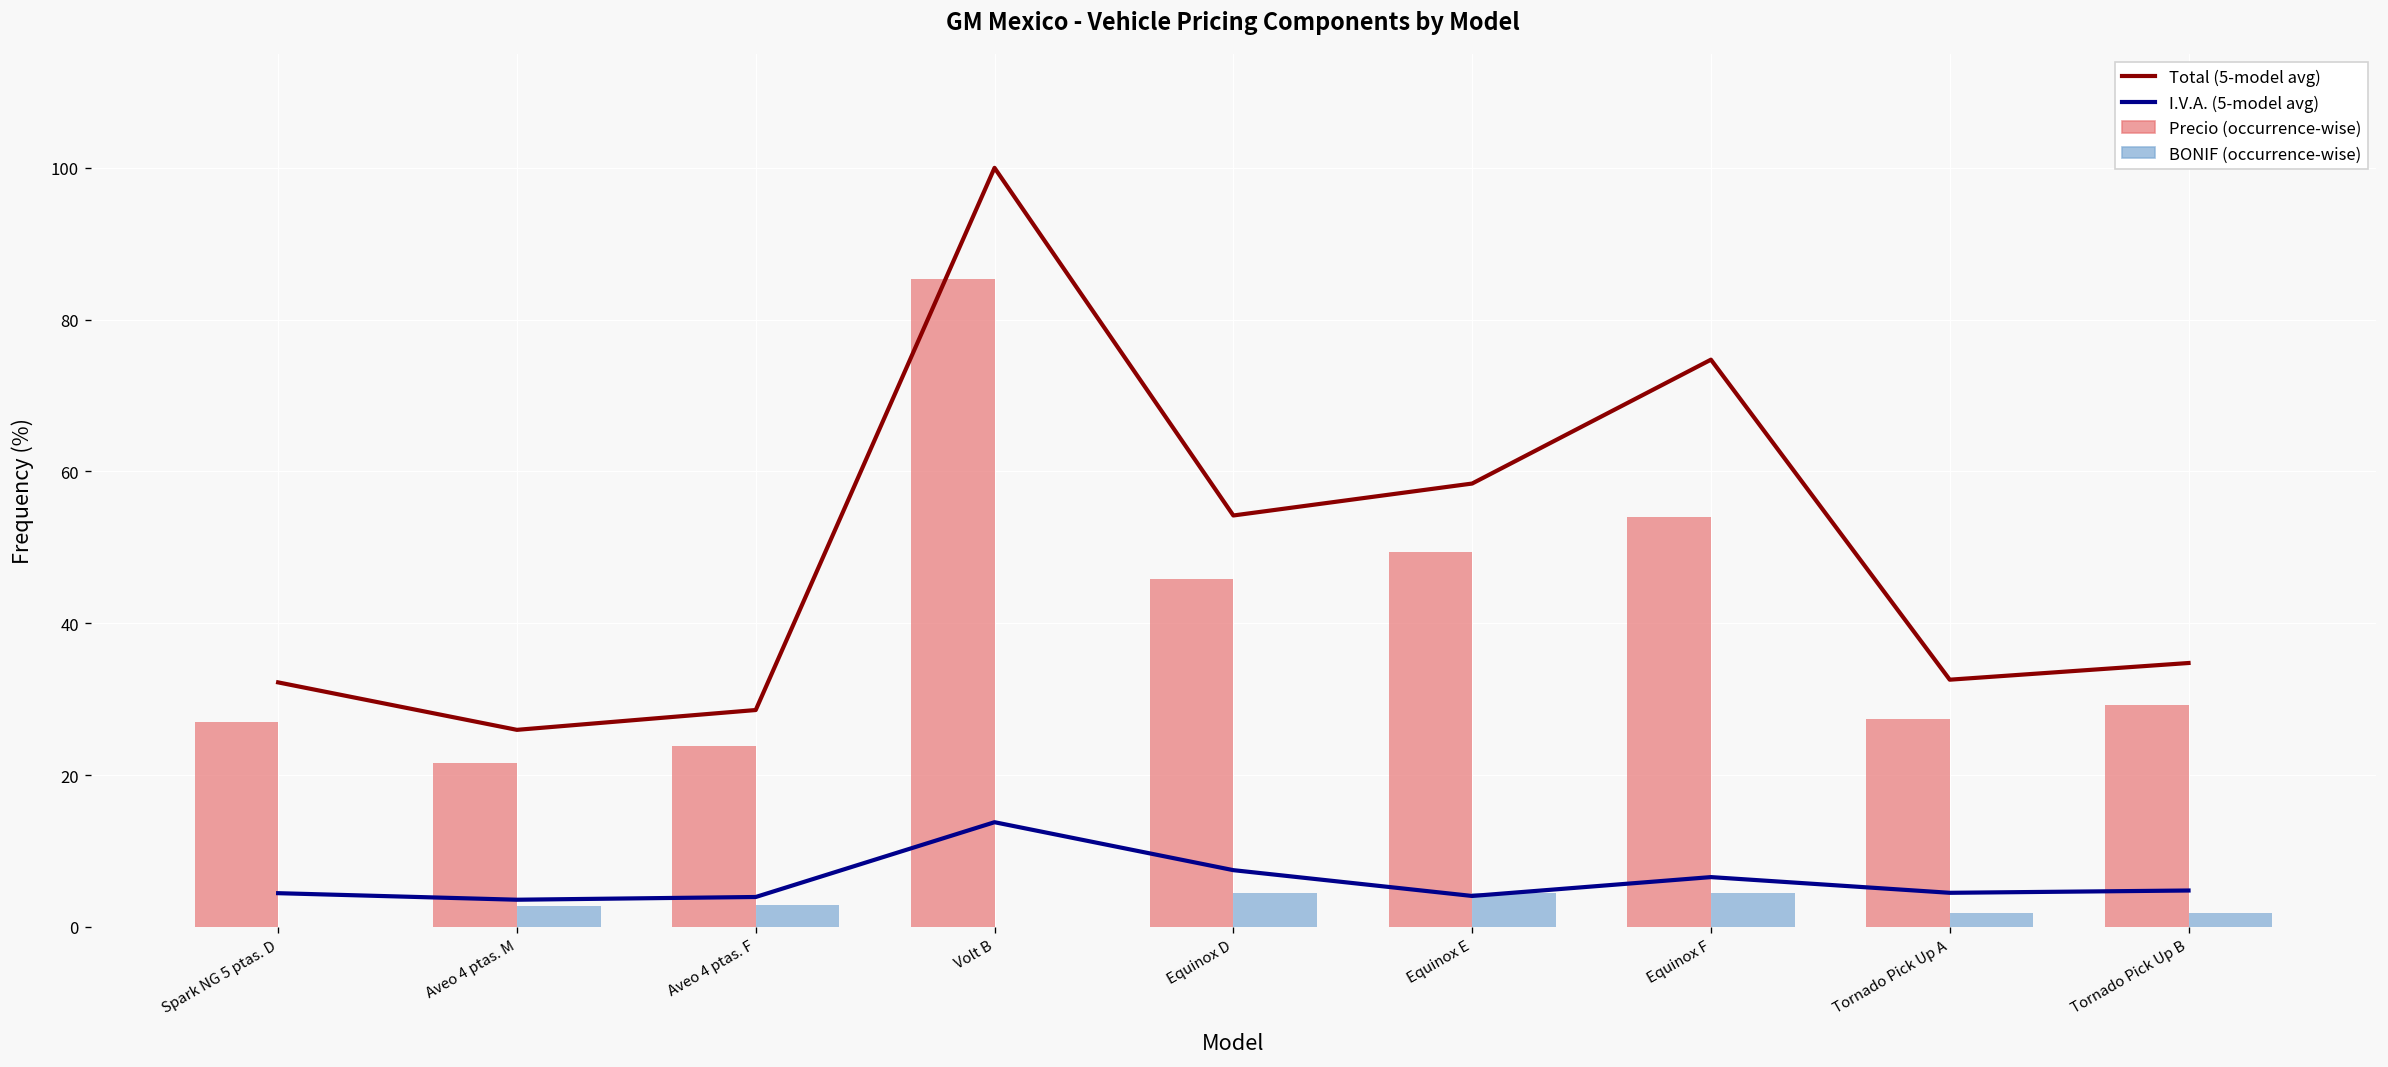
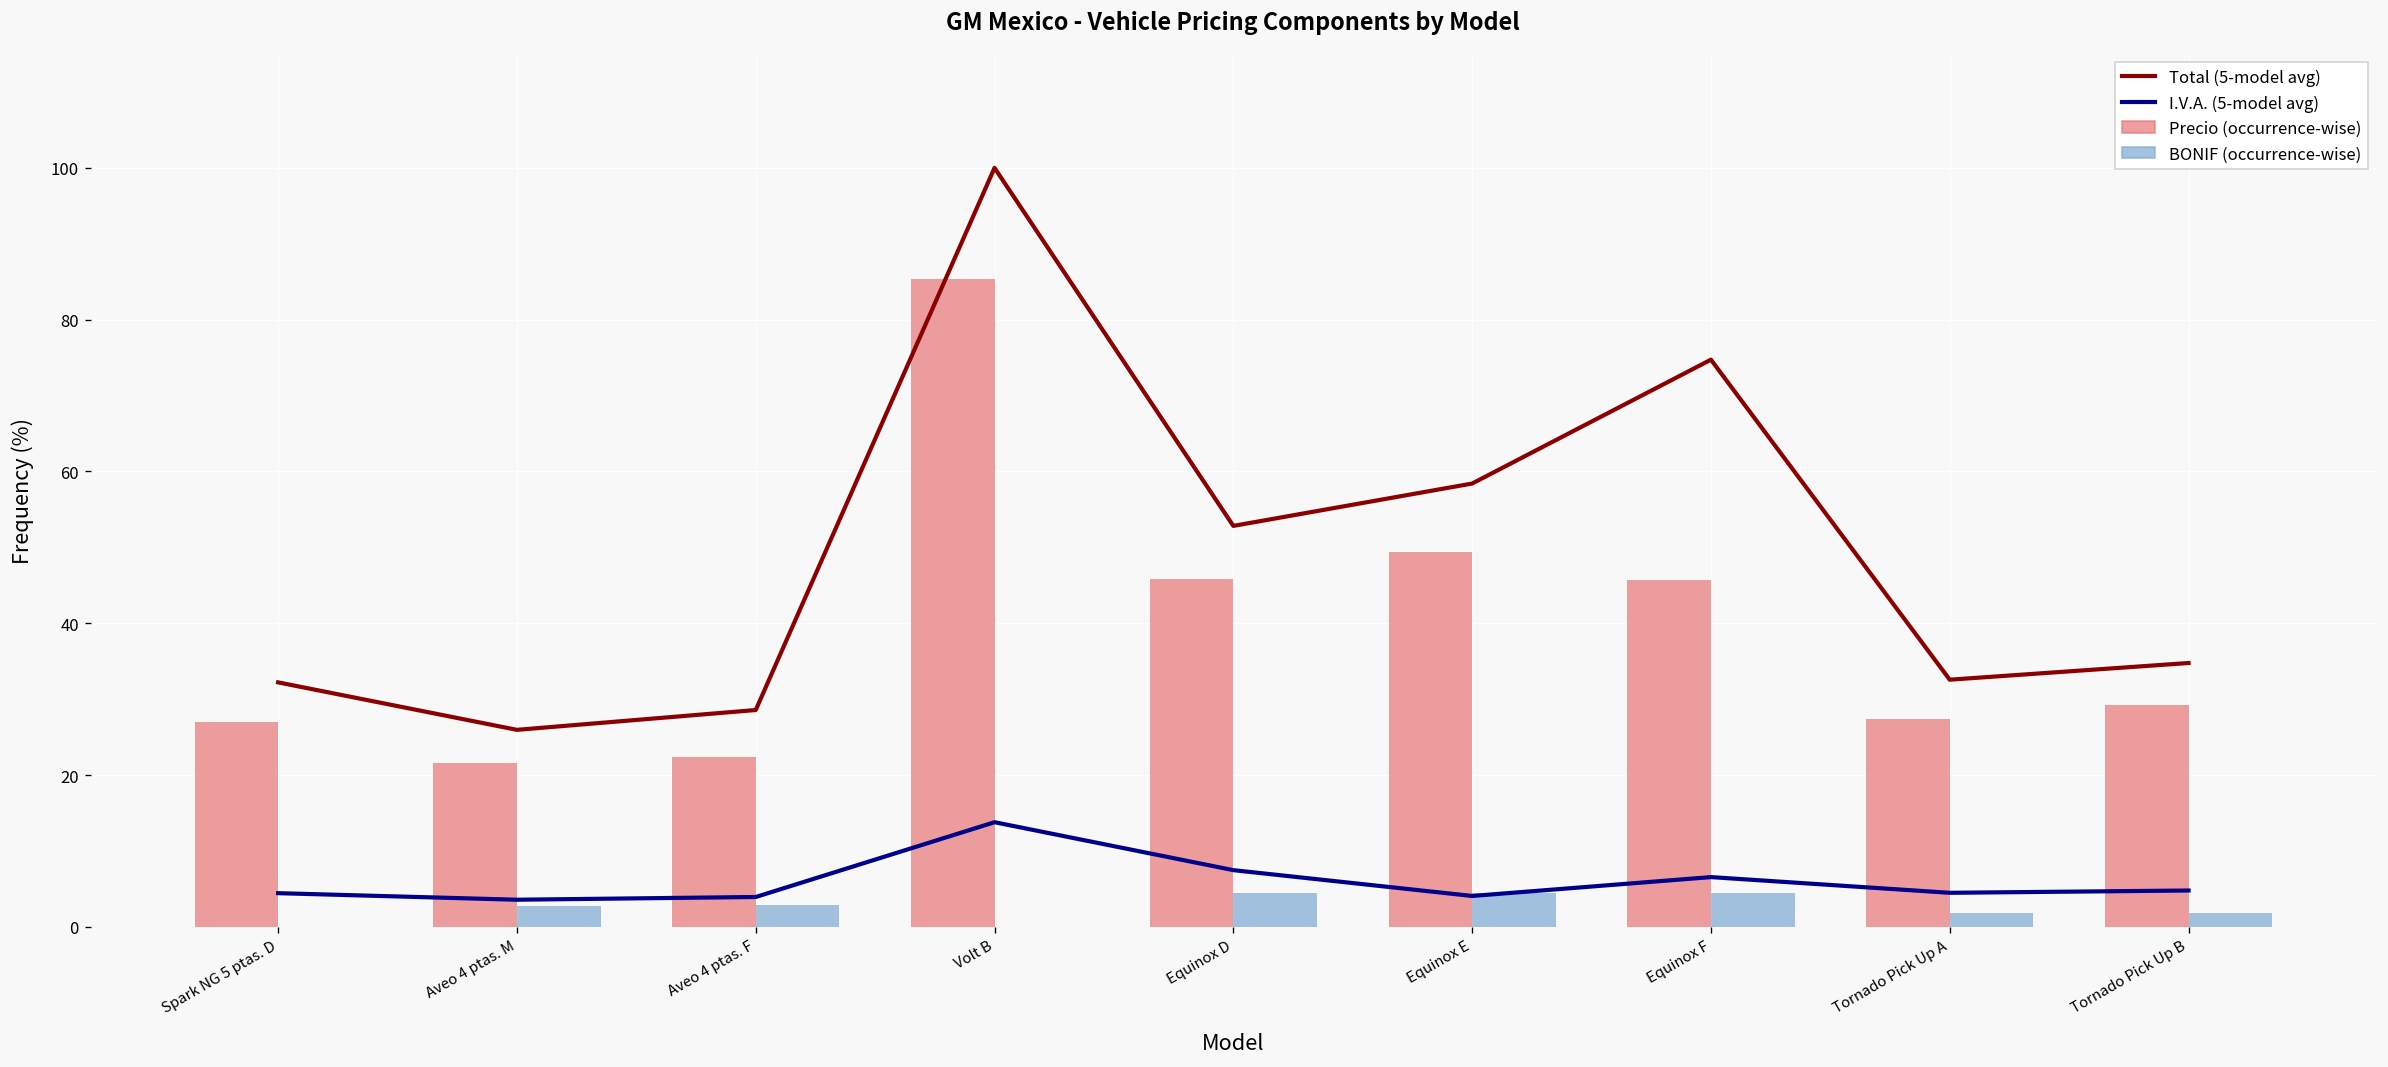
Precio (occurrence-wise), Aveo 4 ptas. F: 24 -> 22
Total (5-model avg), Equinox D: 54 -> 53
Precio (occurrence-wise), Equinox F: 54 -> 46
